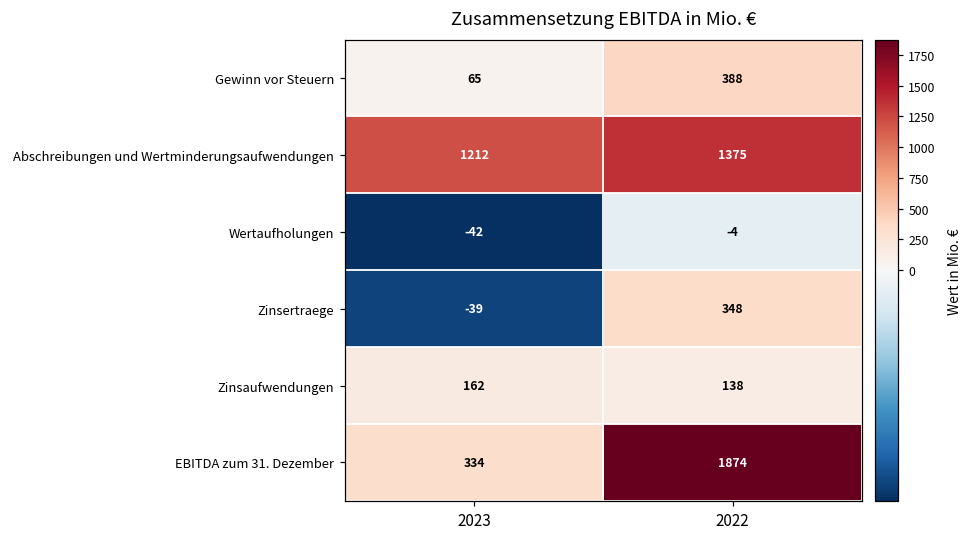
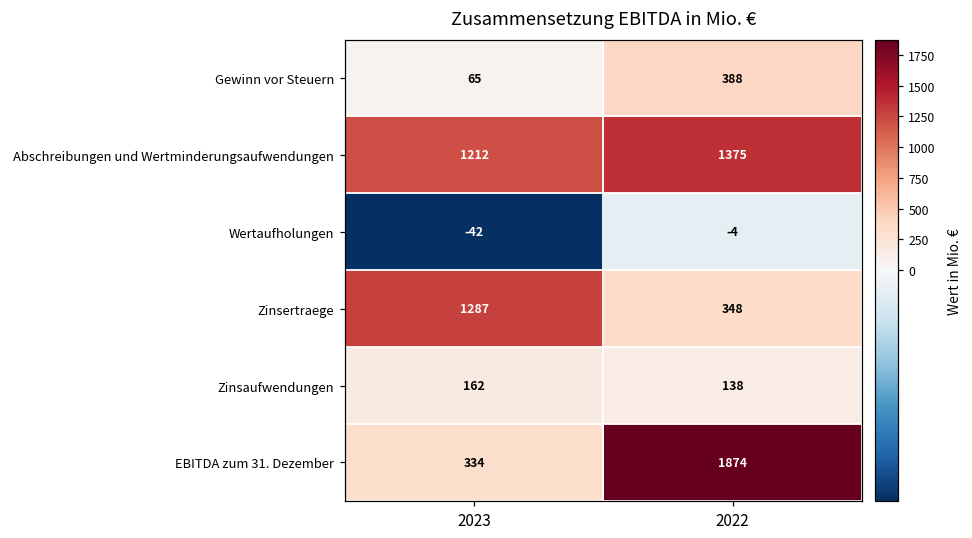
Zinsertraege, 2023: -39 -> 1287
